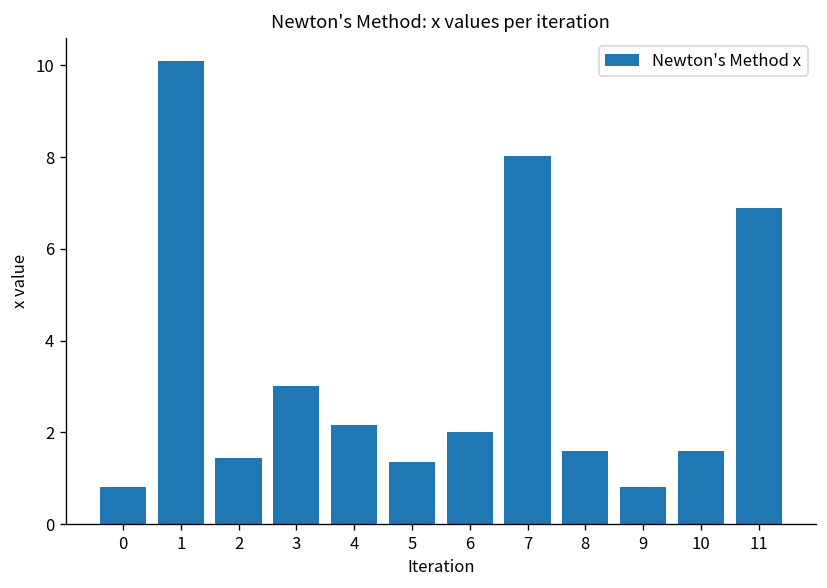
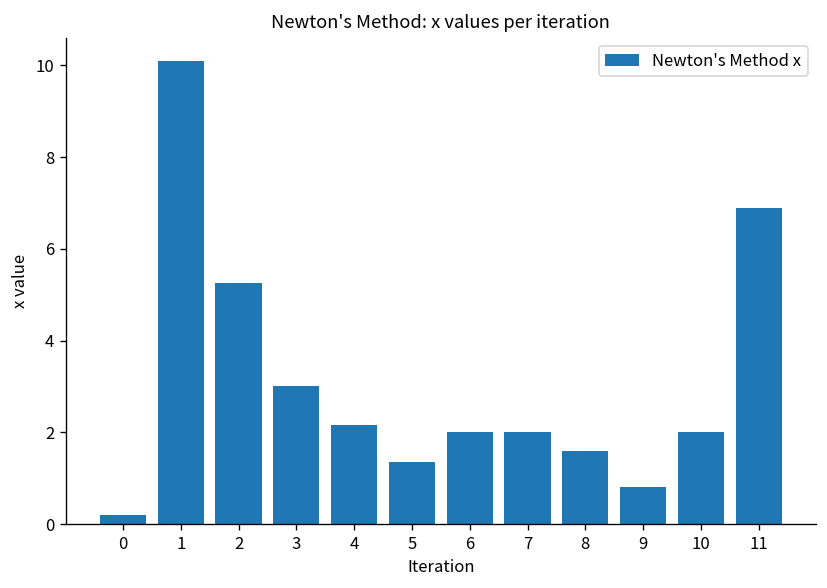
0: 0.8 -> 0.2
2: 1.4 -> 5.2
7: 8.0 -> 2.0
10: 1.6 -> 2.0
